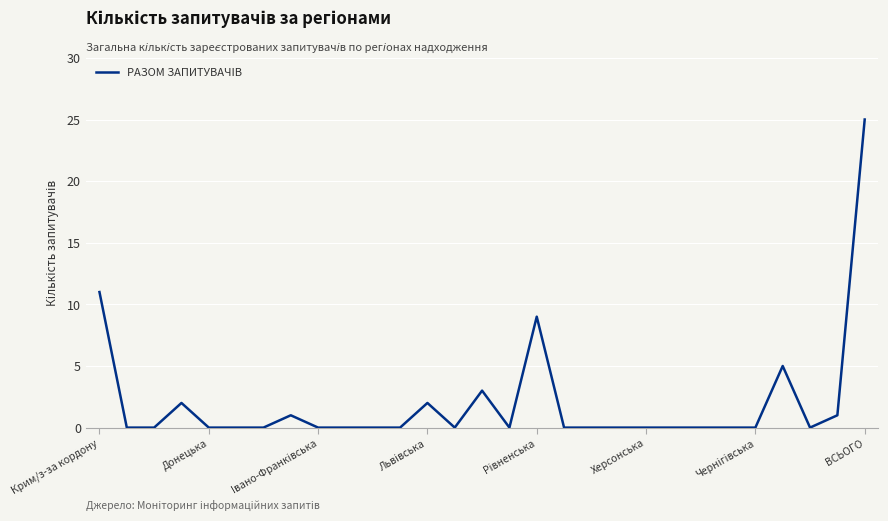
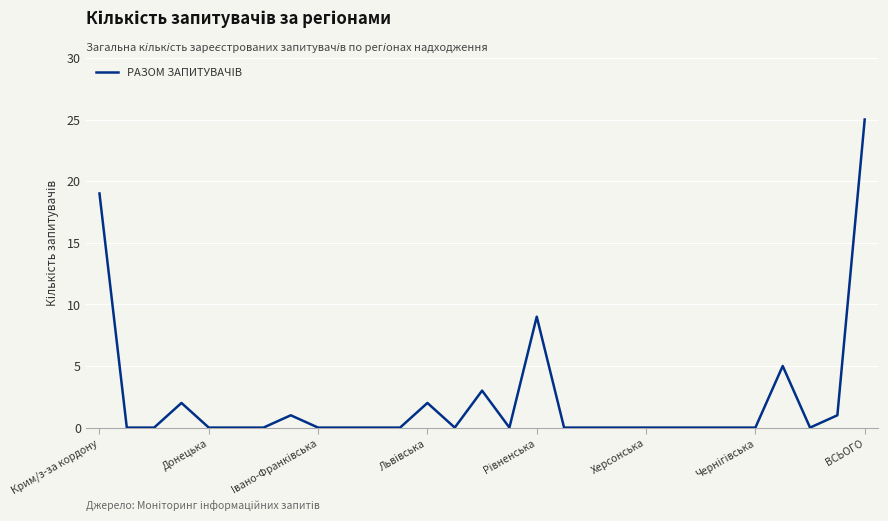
Крим/з-за кордону: 11 -> 19
